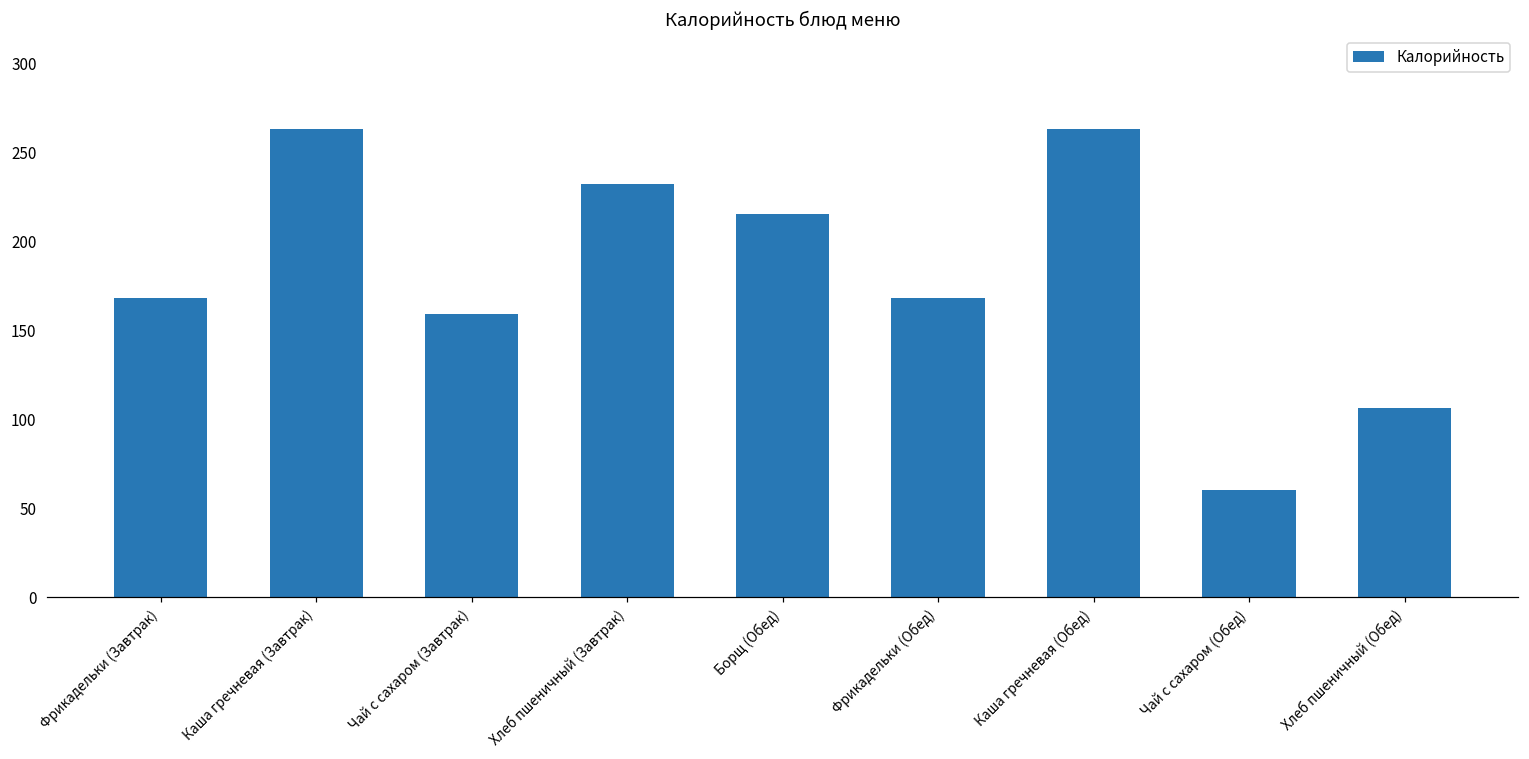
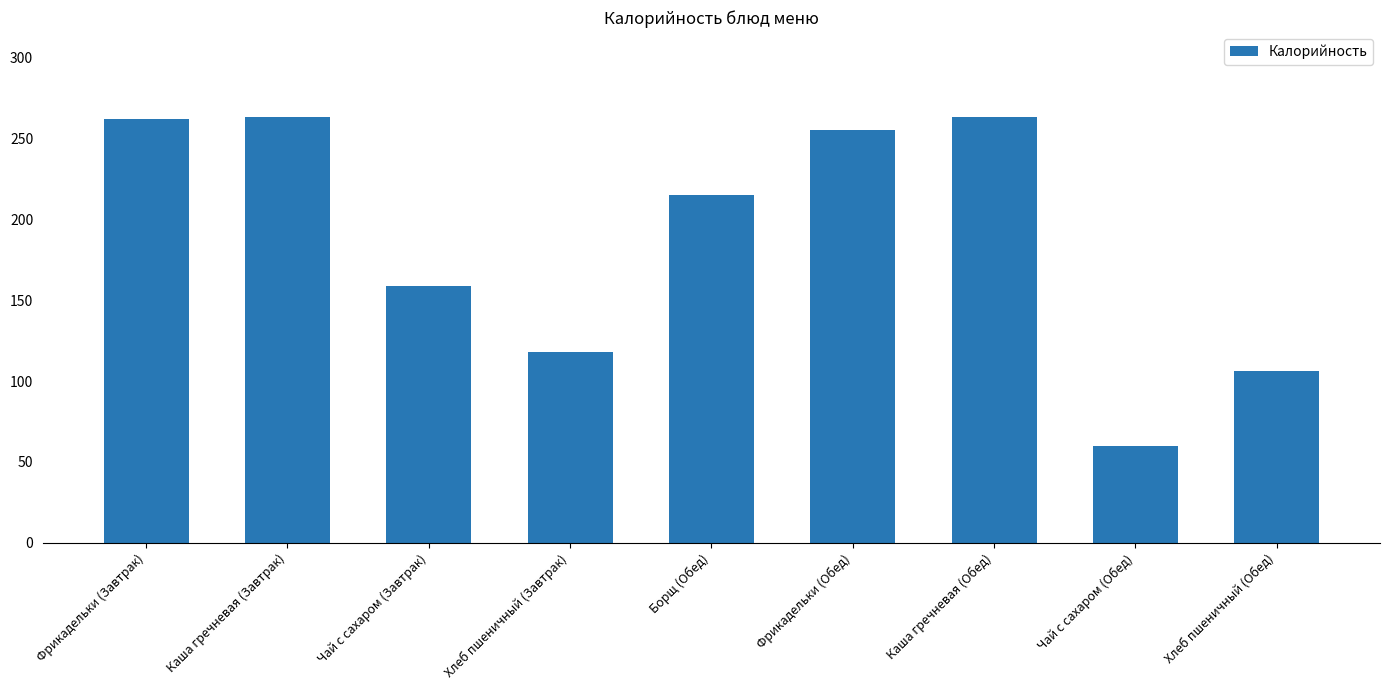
Фрикадельки (Завтрак): 168 -> 262
Хлеб пшеничный (Завтрак): 232 -> 118
Фрикадельки (Обед): 168 -> 255
